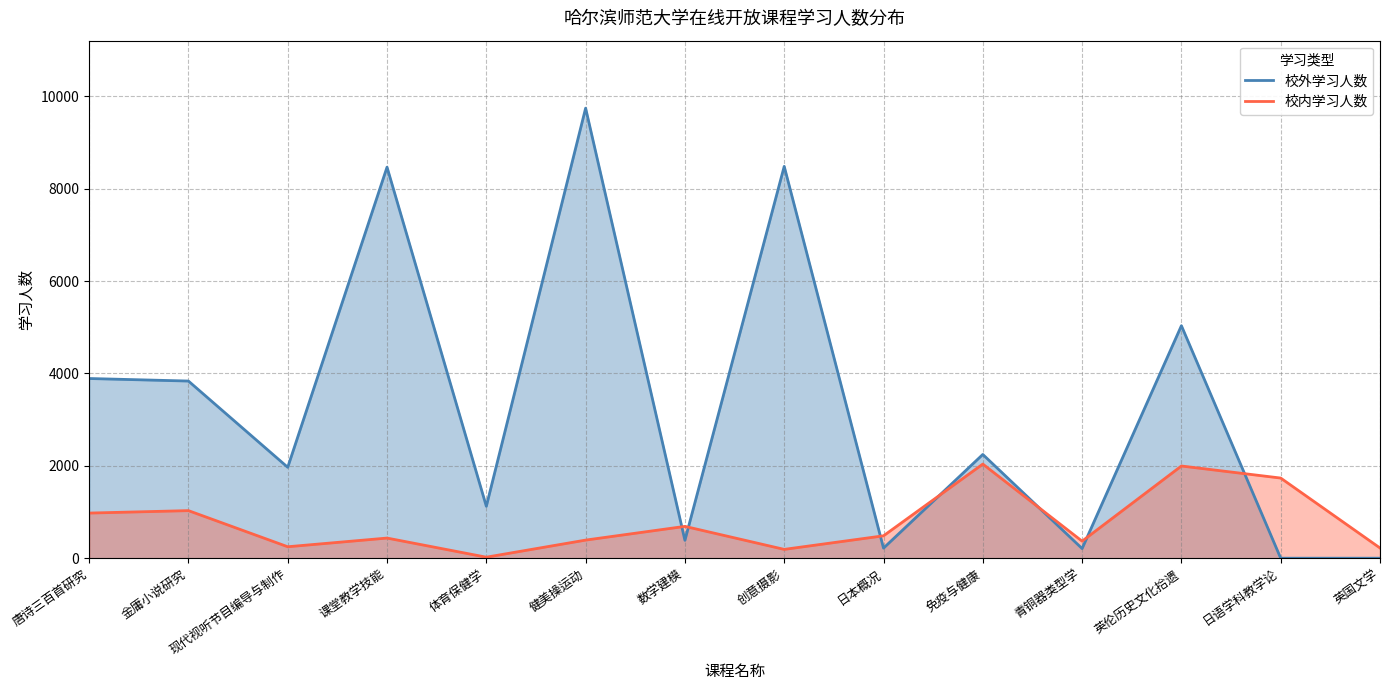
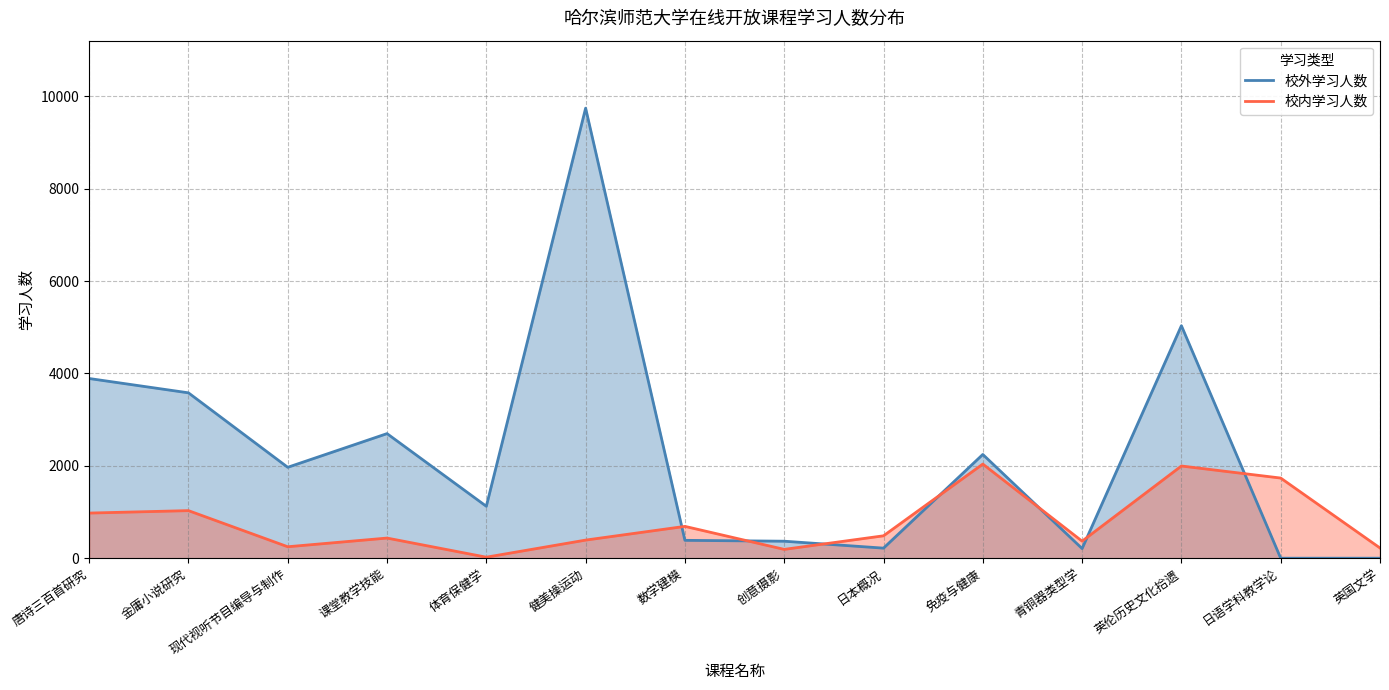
校外学习人数, 金庸小说研究: 3800 -> 3600
校外学习人数, 课堂教学技能: 8500 -> 2700
校外学习人数, 创意摄影: 8500 -> 400
